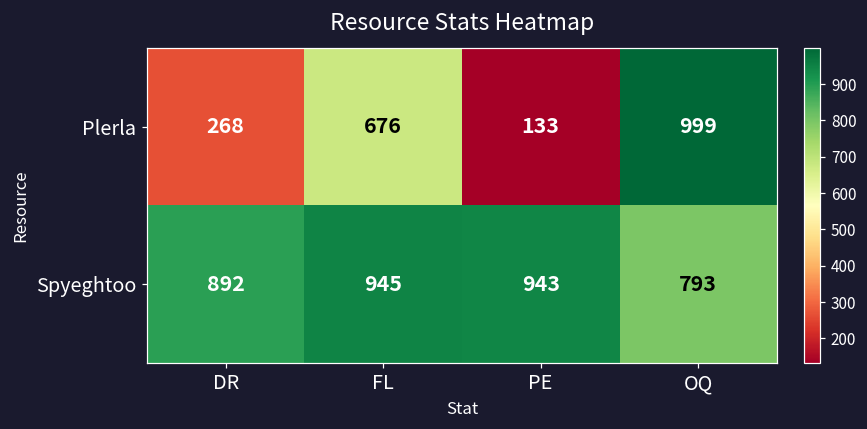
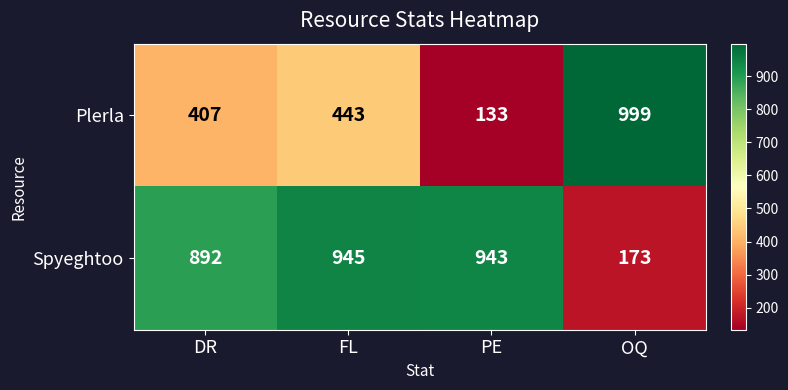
Plerla, DR: 268 -> 407
Plerla, FL: 676 -> 443
Spyeghtoo, OQ: 793 -> 173
